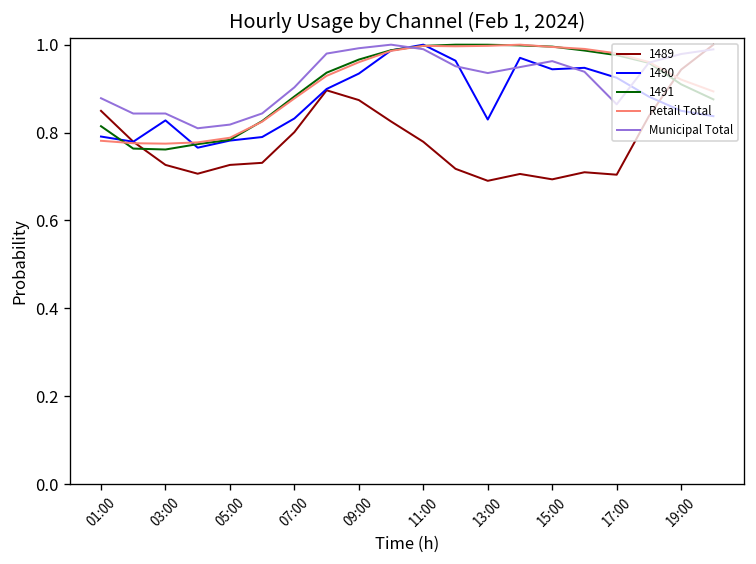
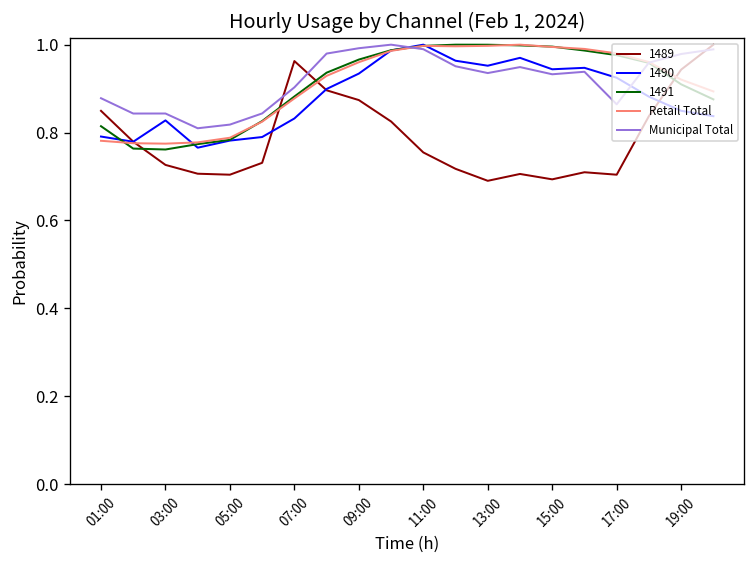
1489, 05:00: 0.73 -> 0.70
1489, 07:00: 0.80 -> 0.96
1489, 11:00: 0.78 -> 0.75
1490, 13:00: 0.83 -> 0.95
Municipal Total, 15:00: 0.96 -> 0.93
